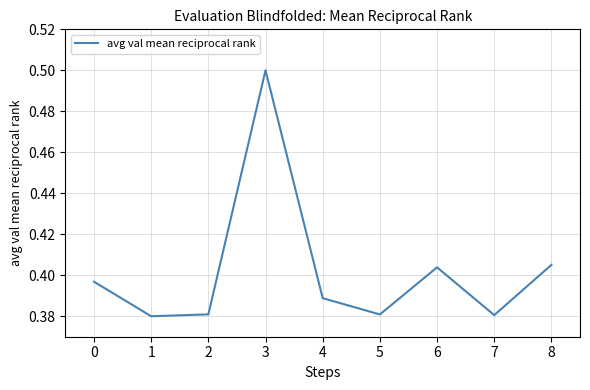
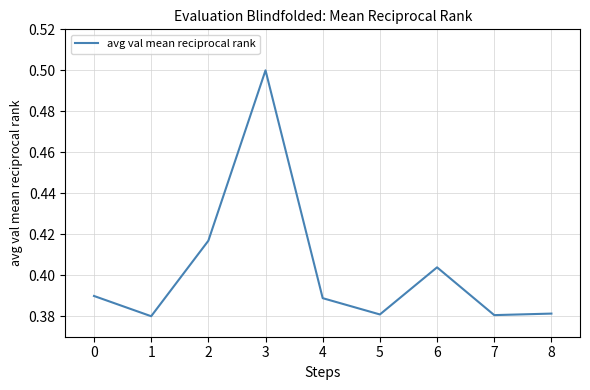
0: 0.397 -> 0.390
2: 0.381 -> 0.417
8: 0.405 -> 0.381
